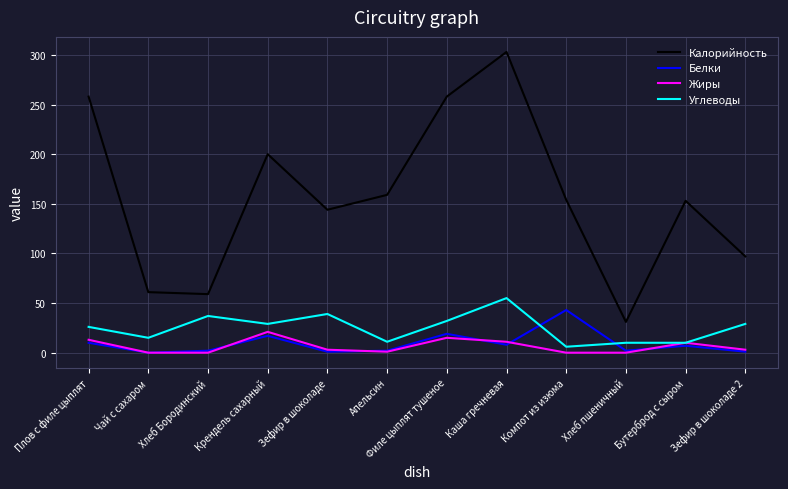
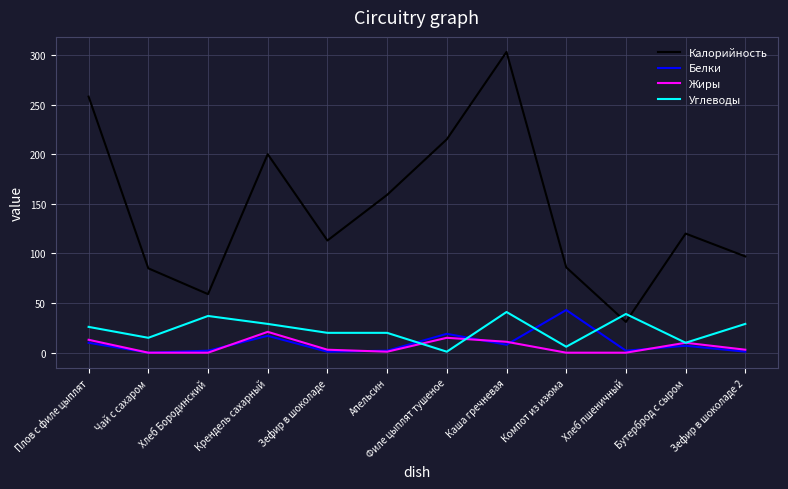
Калорийность, Чай с сахаром: 60 -> 90
Калорийность, Зефир в шоколаде: 140 -> 110
Углеводы, Зефир в шоколаде: 40 -> 20
Углеводы, Апельсин: 10 -> 20
Калорийность, Филе цыплят тушеное: 260 -> 220
Углеводы, Филе цыплят тушеное: 30 -> 0
Углеводы, Каша гречневая: 60 -> 40
Калорийность, Компот из изюма: 150 -> 90
Углеводы, Хлеб пшеничный: 10 -> 40
Калорийность, Бутерброд с сыром: 150 -> 120
